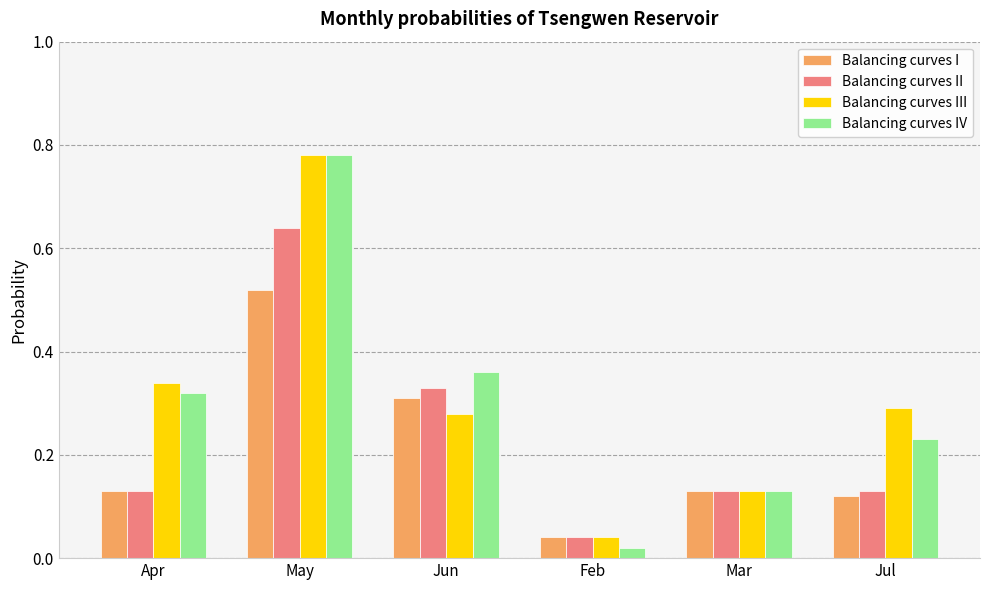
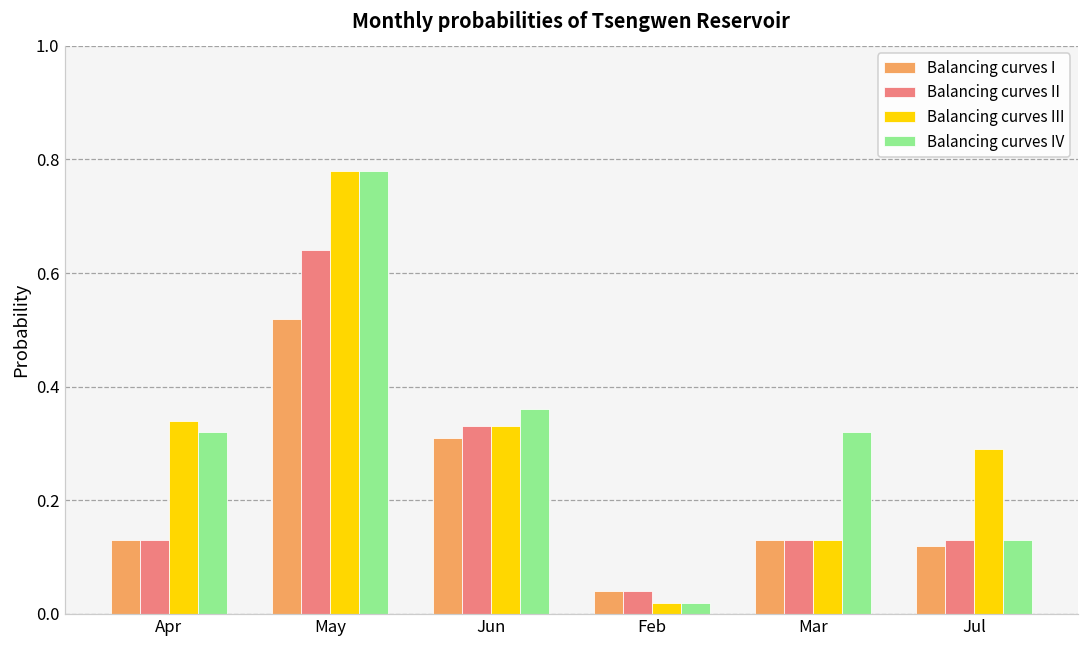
Balancing curves III, Jun: 0.28 -> 0.33
Balancing curves III, Feb: 0.04 -> 0.02
Balancing curves IV, Mar: 0.13 -> 0.32
Balancing curves IV, Jul: 0.23 -> 0.13
